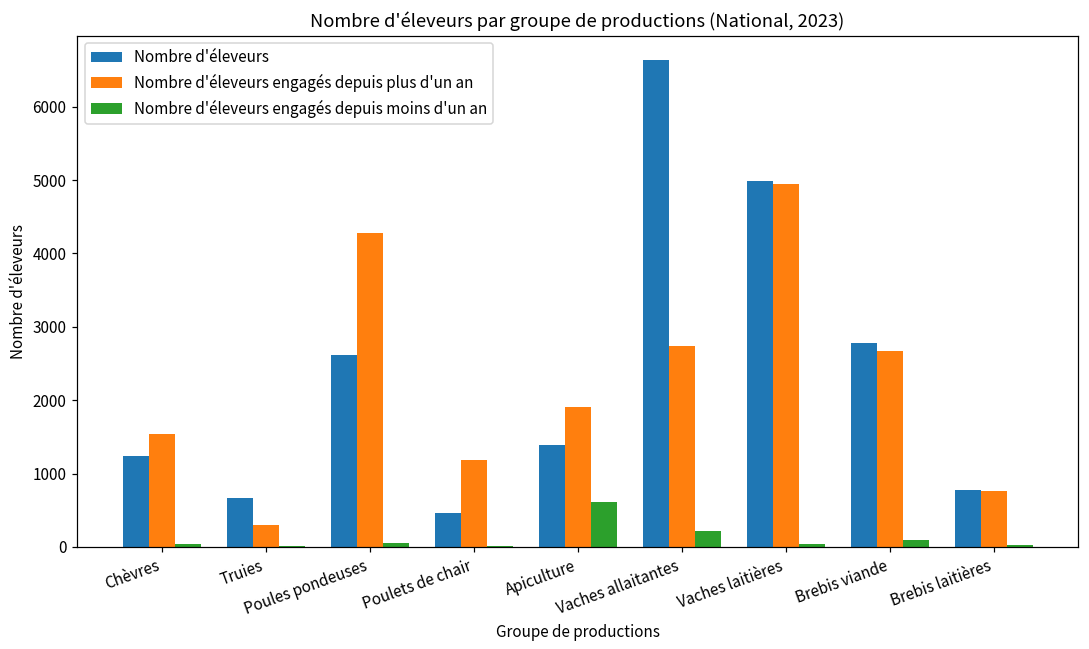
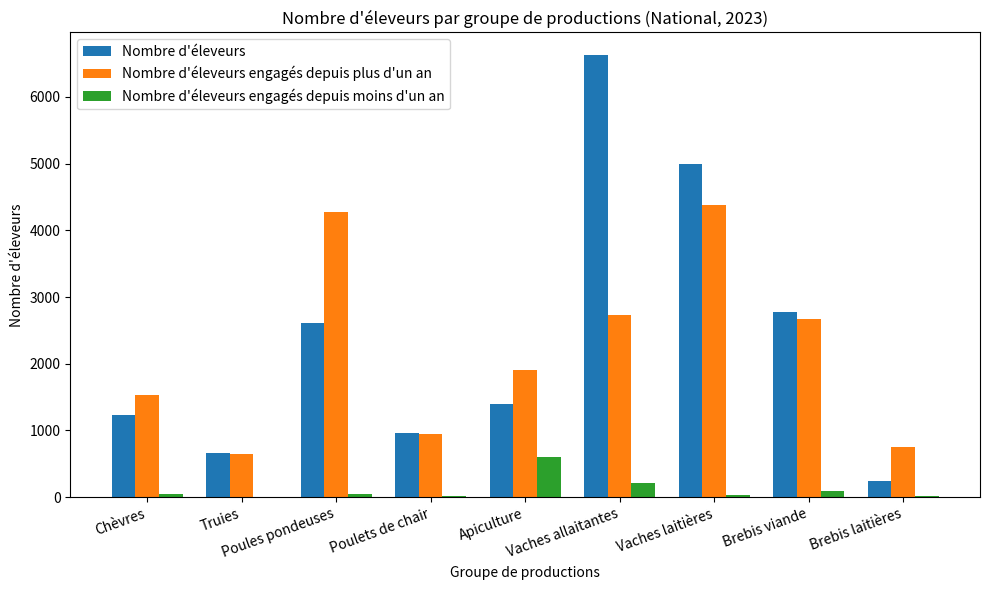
Nombre d'éleveurs engagés depuis plus d'un an, Truies: 300 -> 700
Nombre d'éleveurs, Poulets de chair: 500 -> 1000
Nombre d'éleveurs engagés depuis plus d'un an, Poulets de chair: 1200 -> 900
Nombre d'éleveurs engagés depuis plus d'un an, Vaches laitières: 5000 -> 4400
Nombre d'éleveurs, Brebis laitières: 800 -> 200
